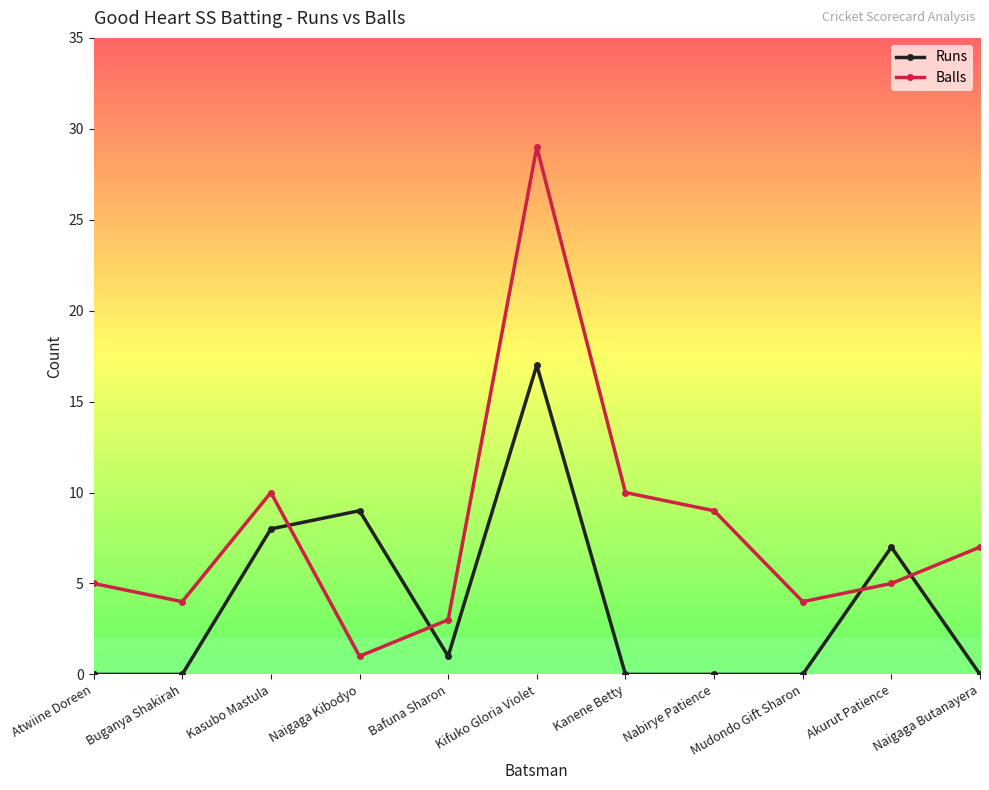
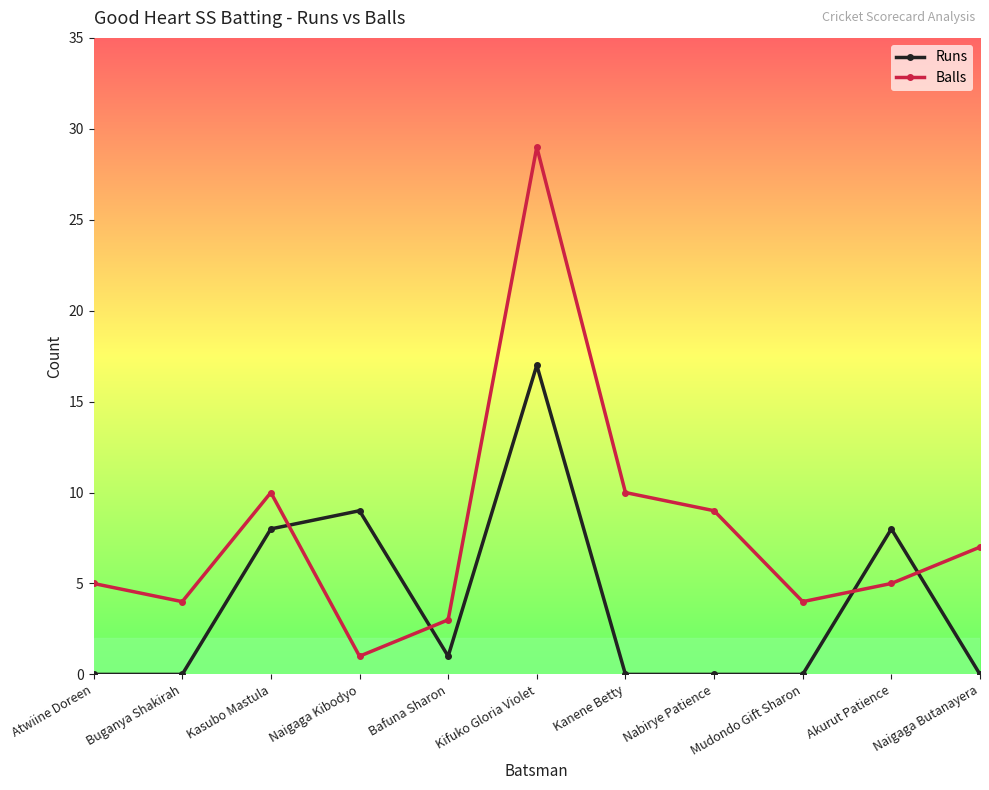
Runs, Akurut Patience: 7 -> 8
